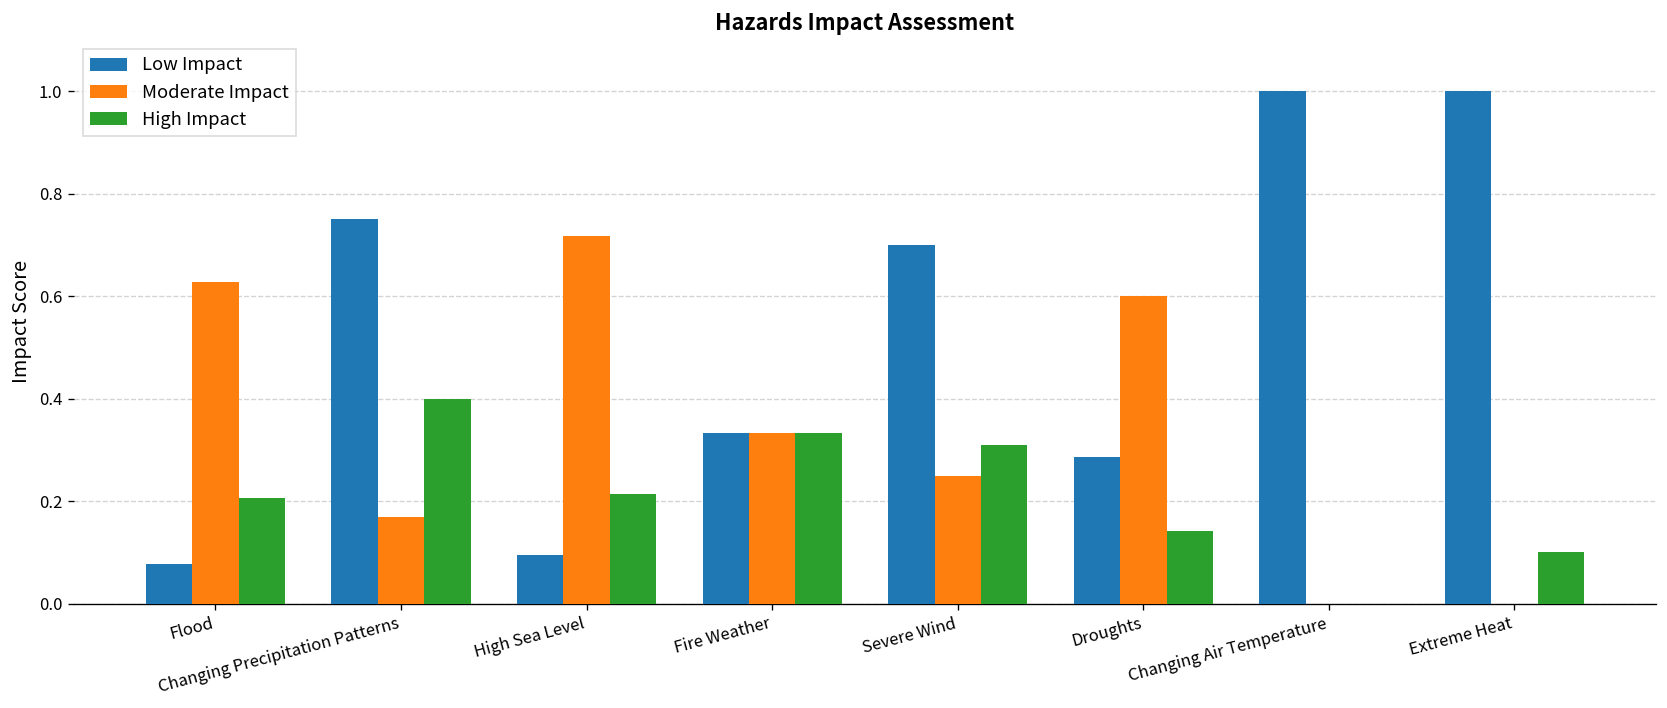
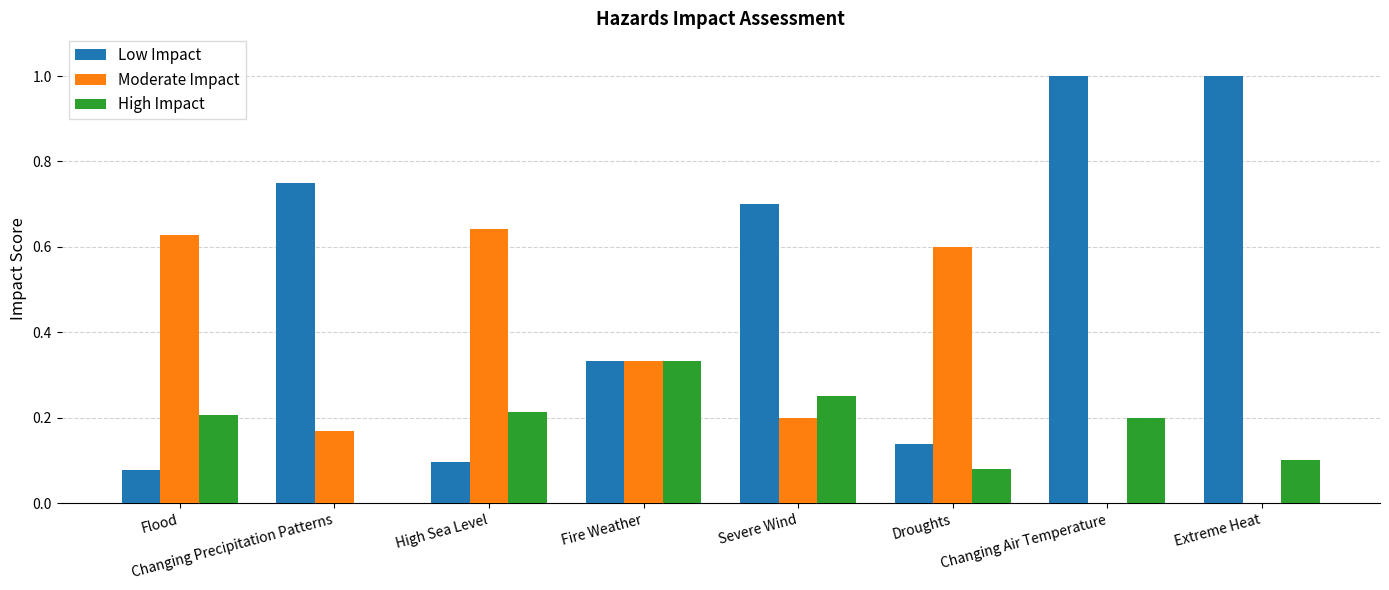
High Impact, Changing Precipitation Patterns: 0.4 -> 0.0
Moderate Impact, High Sea Level: 0.72 -> 0.64
Moderate Impact, Severe Wind: 0.25 -> 0.20
High Impact, Severe Wind: 0.31 -> 0.25
Low Impact, Droughts: 0.29 -> 0.14
High Impact, Droughts: 0.14 -> 0.08
High Impact, Changing Air Temperature: 0.0 -> 0.2
